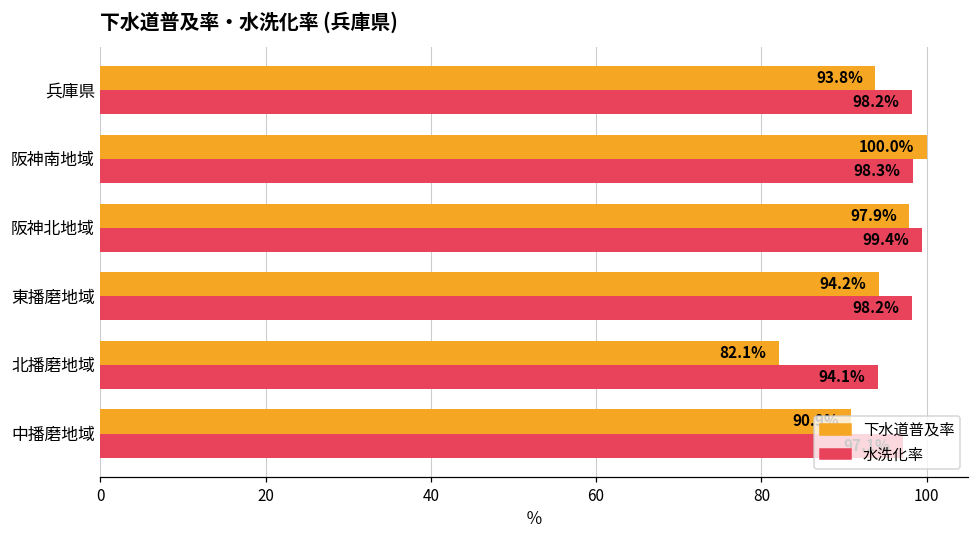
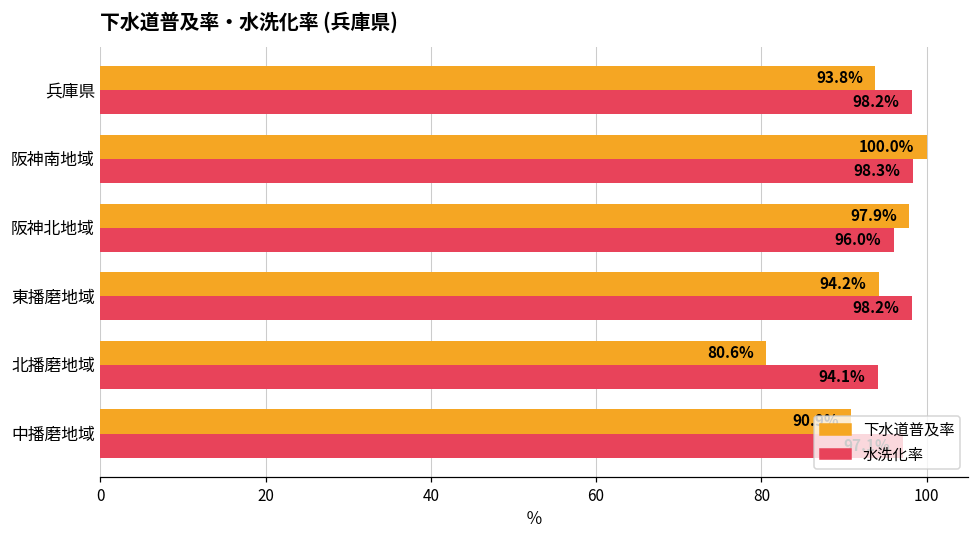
水洗化率, 阪神北地域: 99.4% -> 96.0%
下水道普及率, 北播磨地域: 82.1% -> 80.6%
